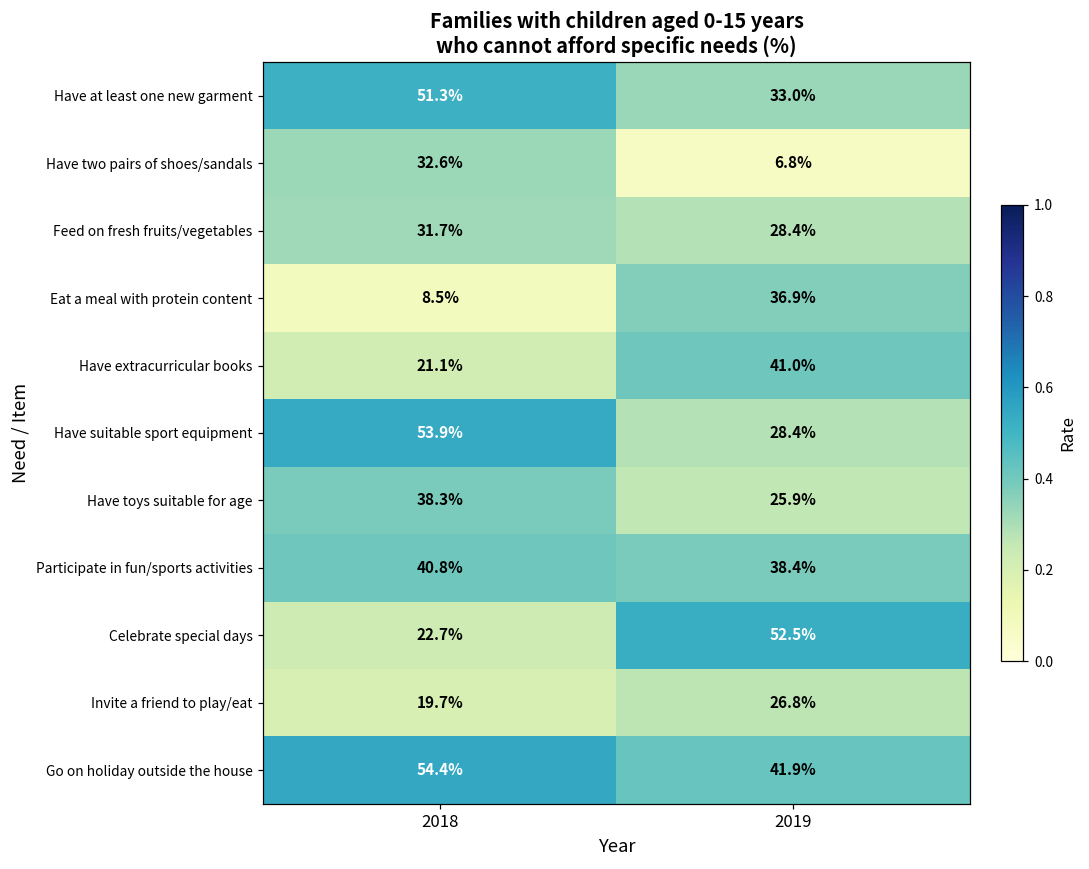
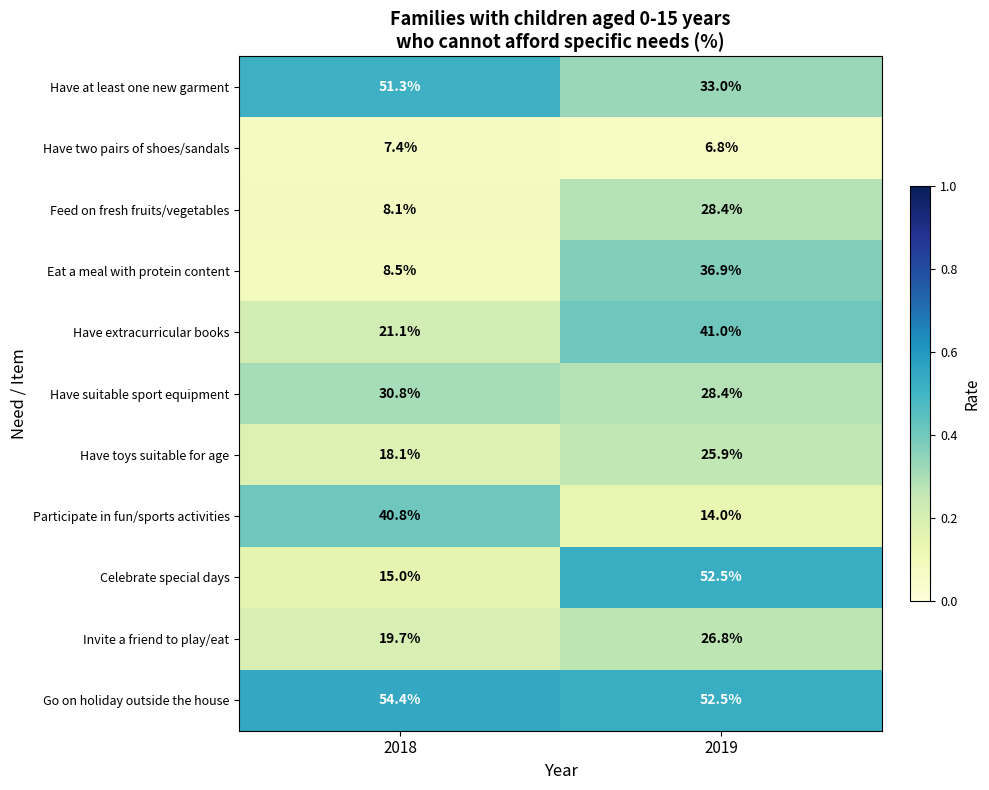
Have two pairs of shoes/sandals, 2018: 32.6% -> 7.4%
Feed on fresh fruits/vegetables, 2018: 31.7% -> 8.1%
Have suitable sport equipment, 2018: 53.9% -> 30.8%
Have toys suitable for age, 2018: 38.3% -> 18.1%
Participate in fun/sports activities, 2019: 38.4% -> 14.0%
Celebrate special days, 2018: 22.7% -> 15.0%
Go on holiday outside the house, 2019: 41.9% -> 52.5%
